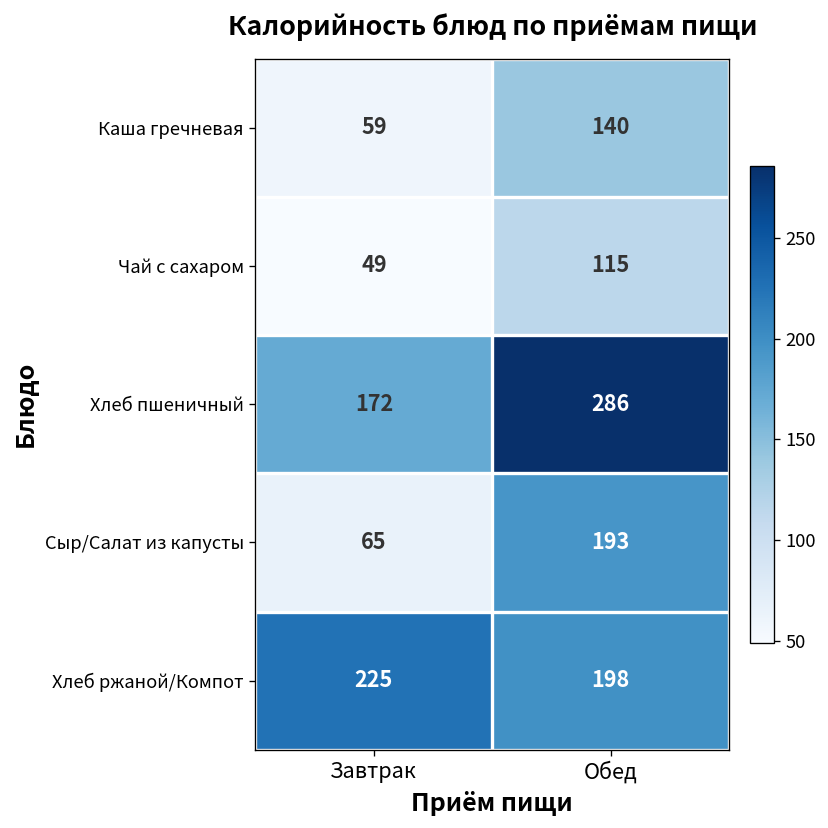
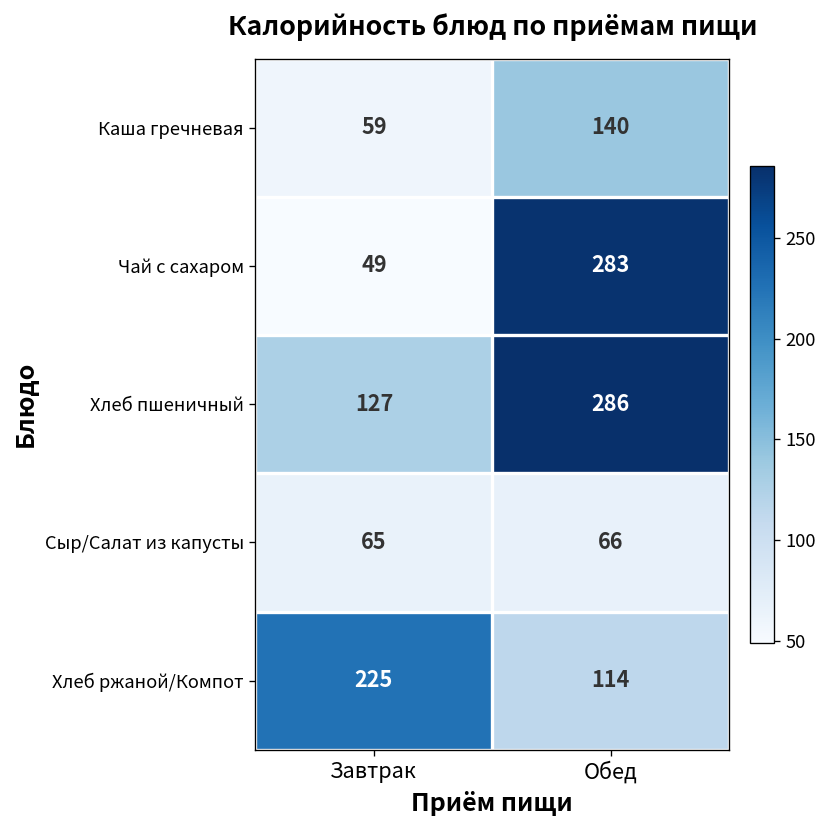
Чай с сахаром, Обед: 115 -> 283
Хлеб пшеничный, Завтрак: 172 -> 127
Сыр/Салат из капусты, Обед: 193 -> 66
Хлеб ржаной/Компот, Обед: 198 -> 114
